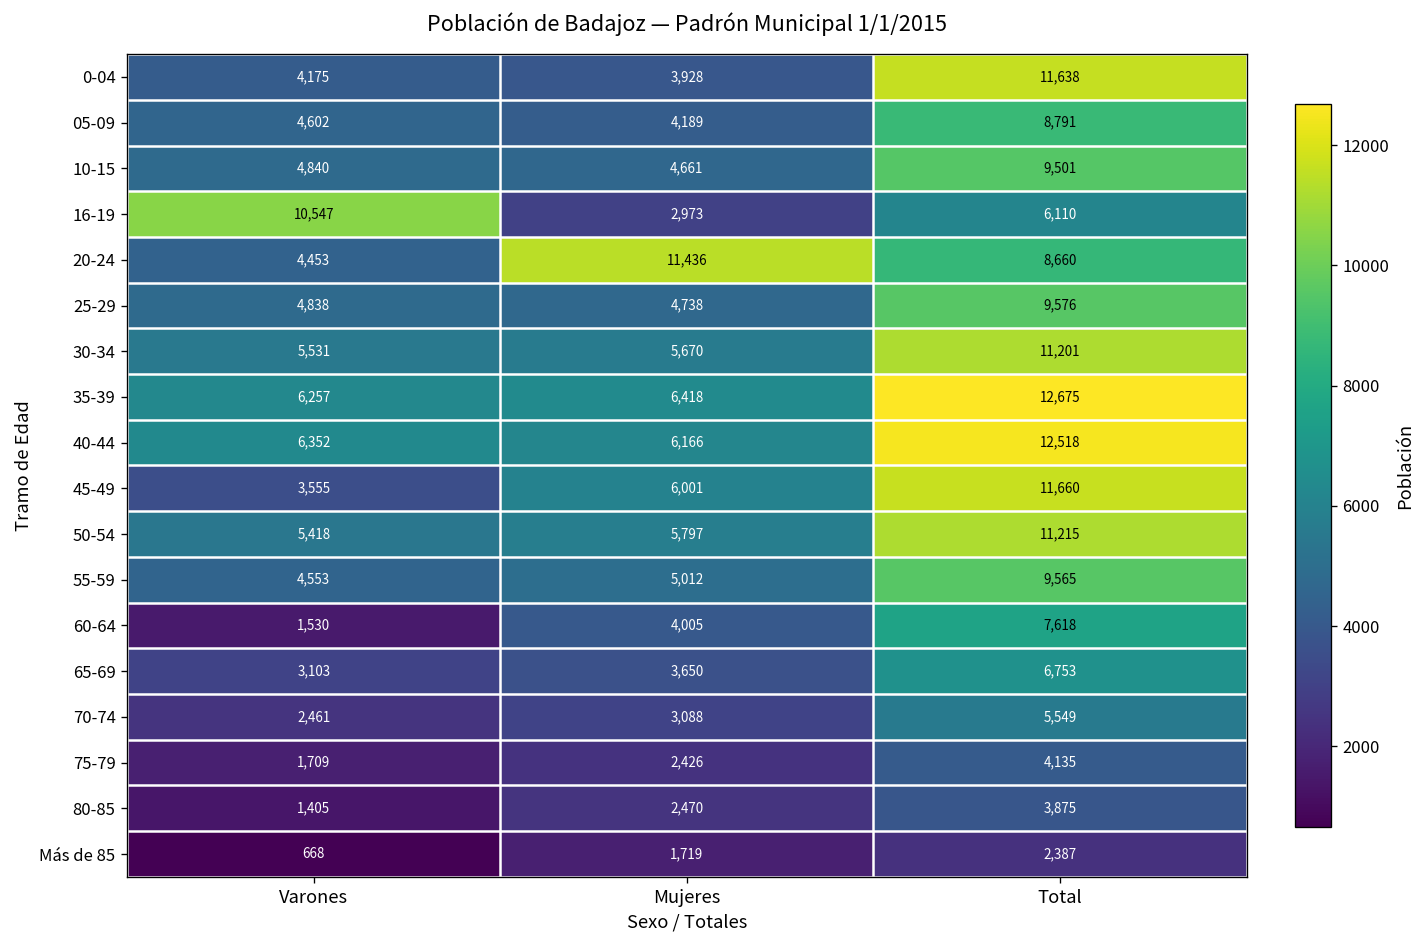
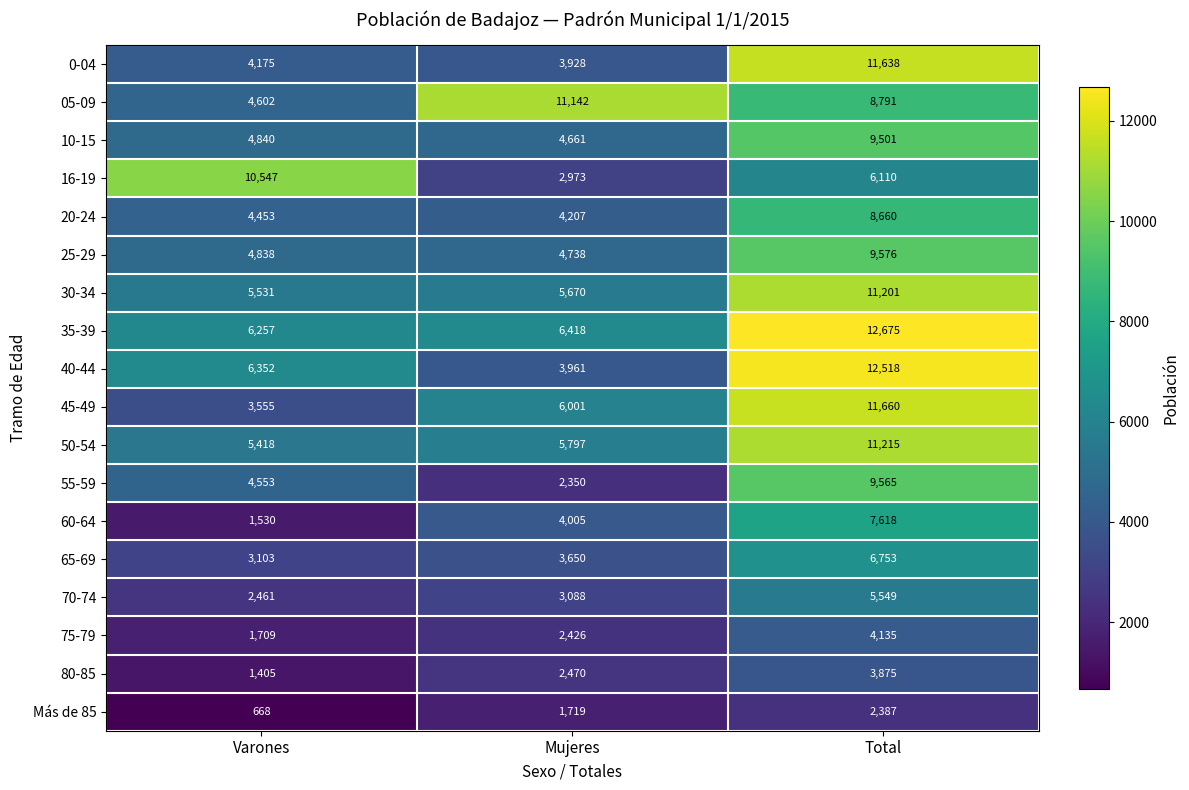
05-09, Mujeres: 4,189 -> 11,142
20-24, Mujeres: 11,436 -> 4,207
40-44, Mujeres: 6,166 -> 3,961
55-59, Mujeres: 5,012 -> 2,350
